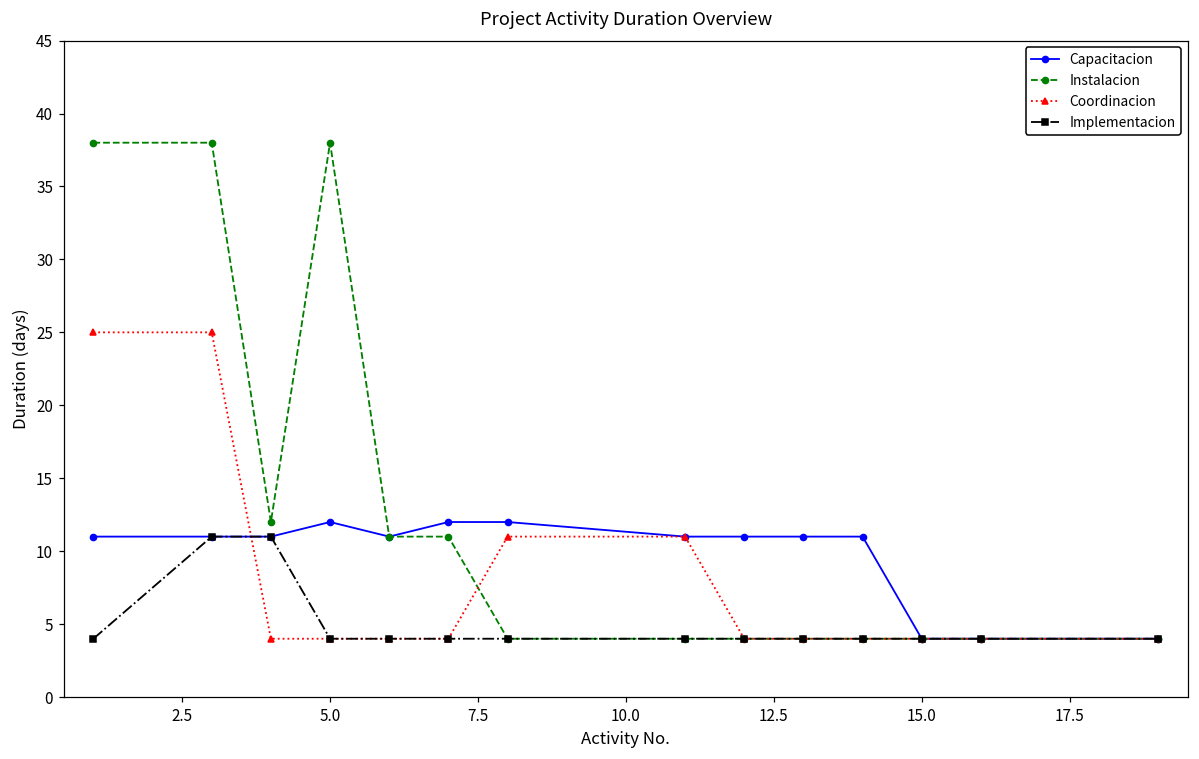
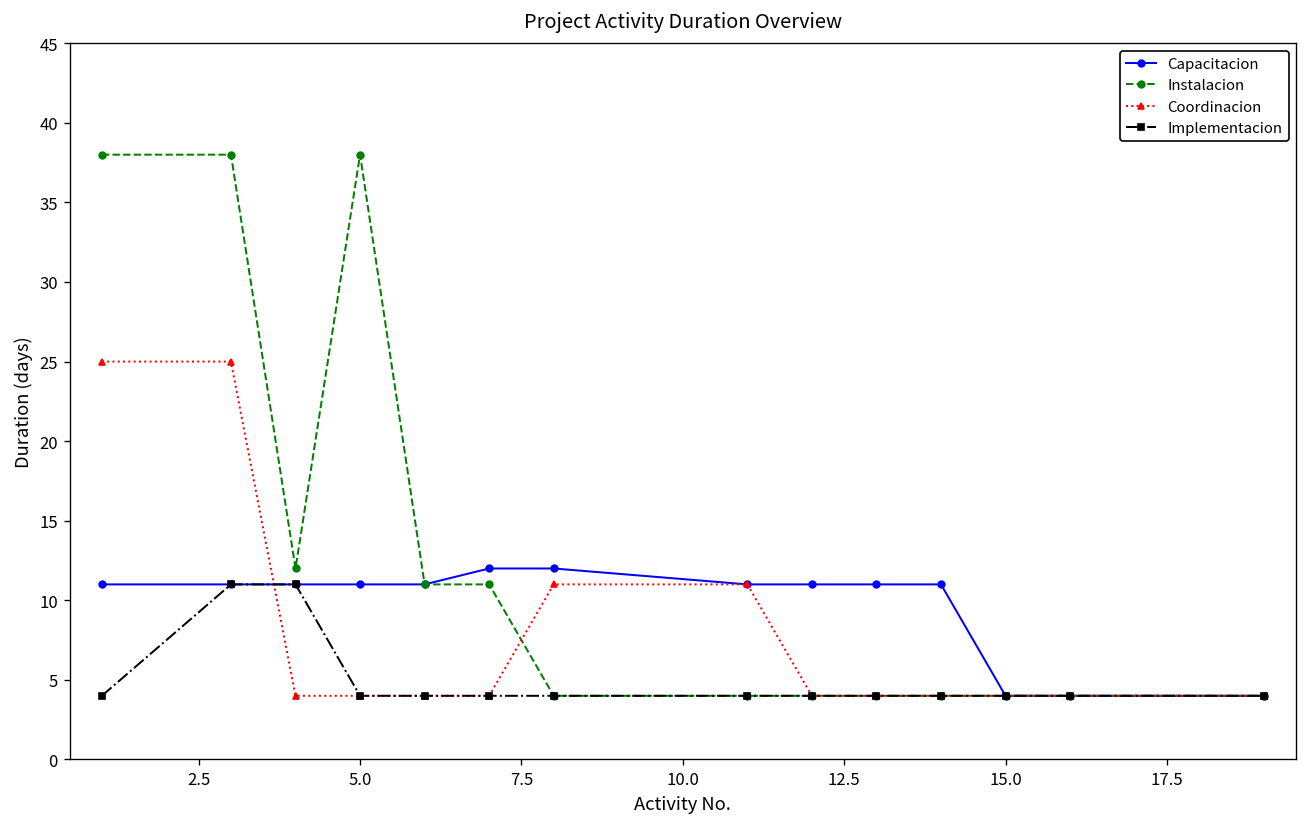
Capacitacion, 5.0: 12 -> 11
